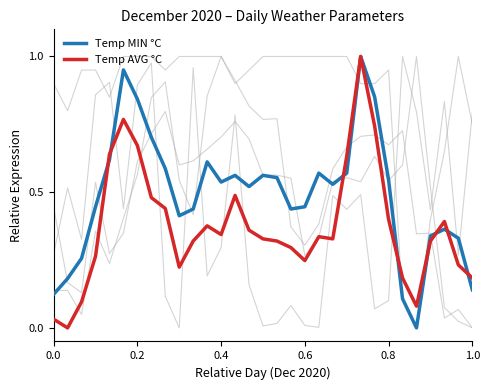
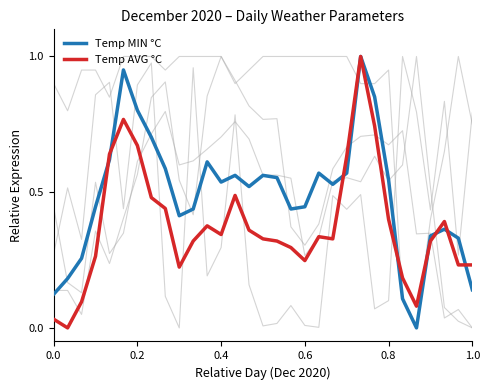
Temp MIN °C, 0.2: 0.84 -> 0.80
Temp AVG °C, 1.0: 0.18 -> 0.23
